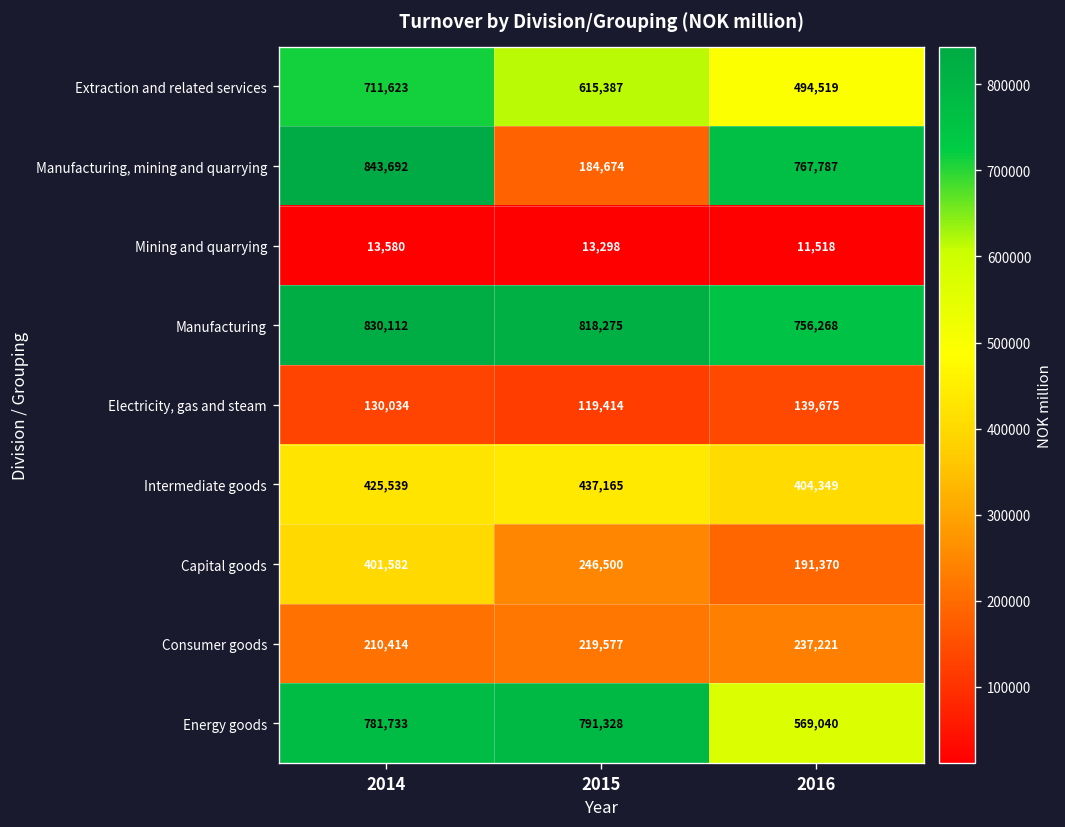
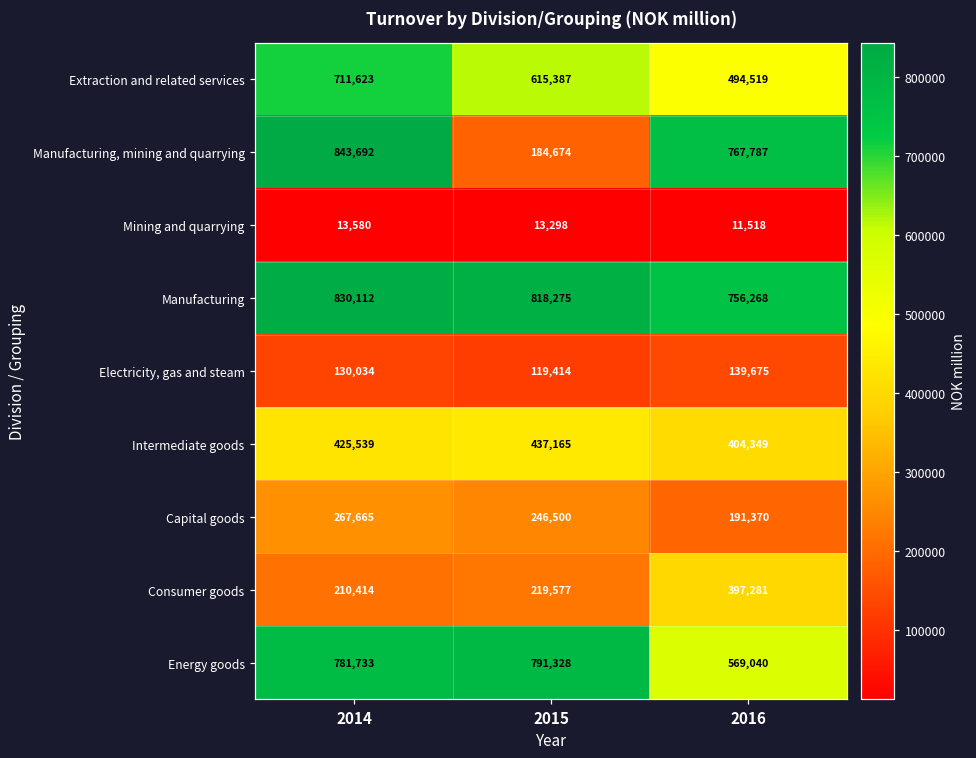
Capital goods, 2014: 401,582 -> 267,665
Consumer goods, 2016: 237,221 -> 397,281
